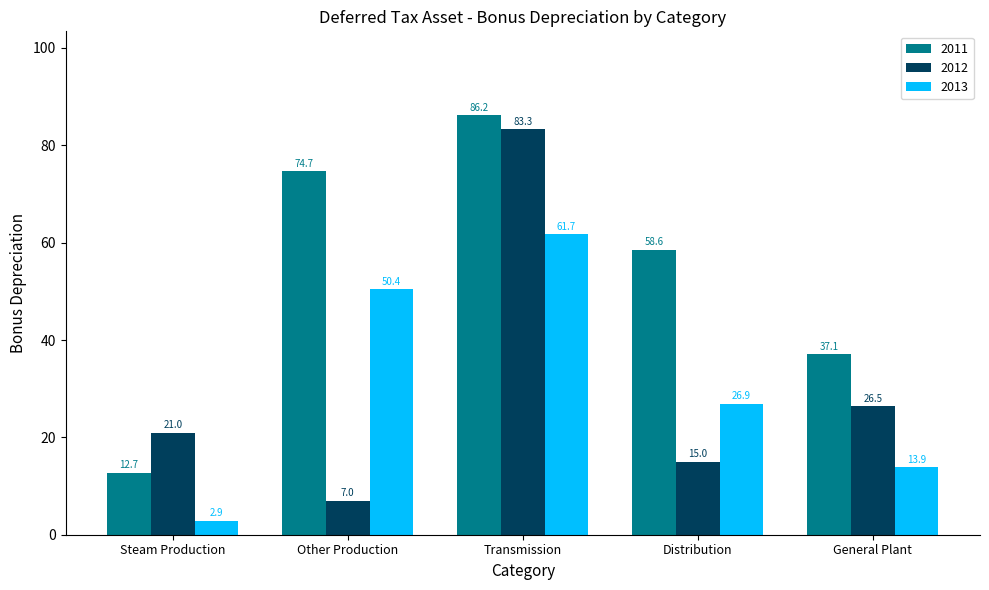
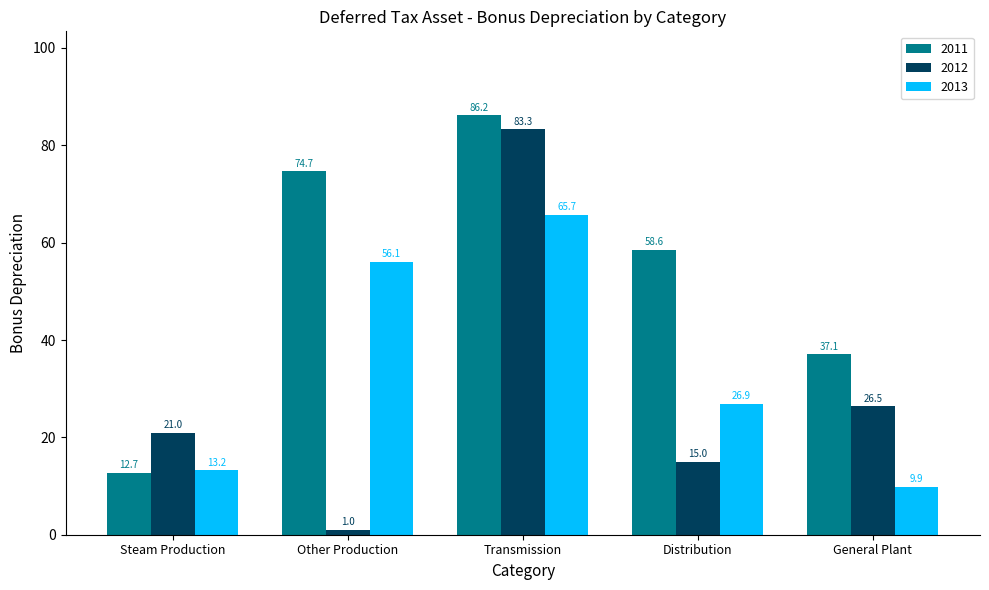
2013, Steam Production: 2.9 -> 13.2
2012, Other Production: 7.0 -> 1.0
2013, Other Production: 50.4 -> 56.1
2013, Transmission: 61.7 -> 65.7
2013, General Plant: 13.9 -> 9.9
